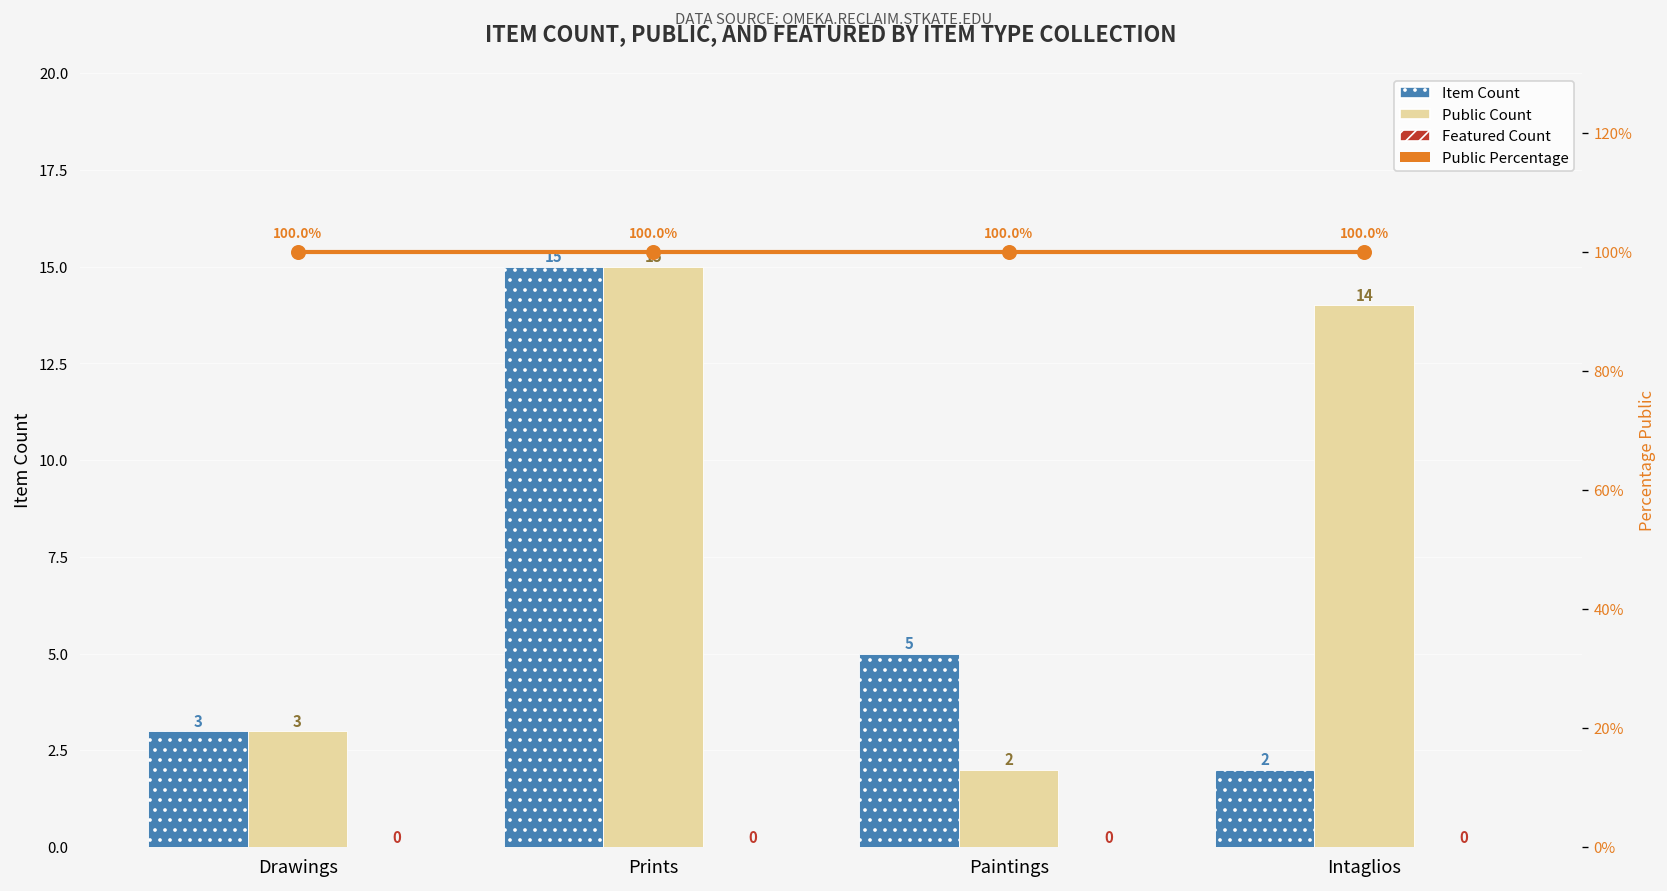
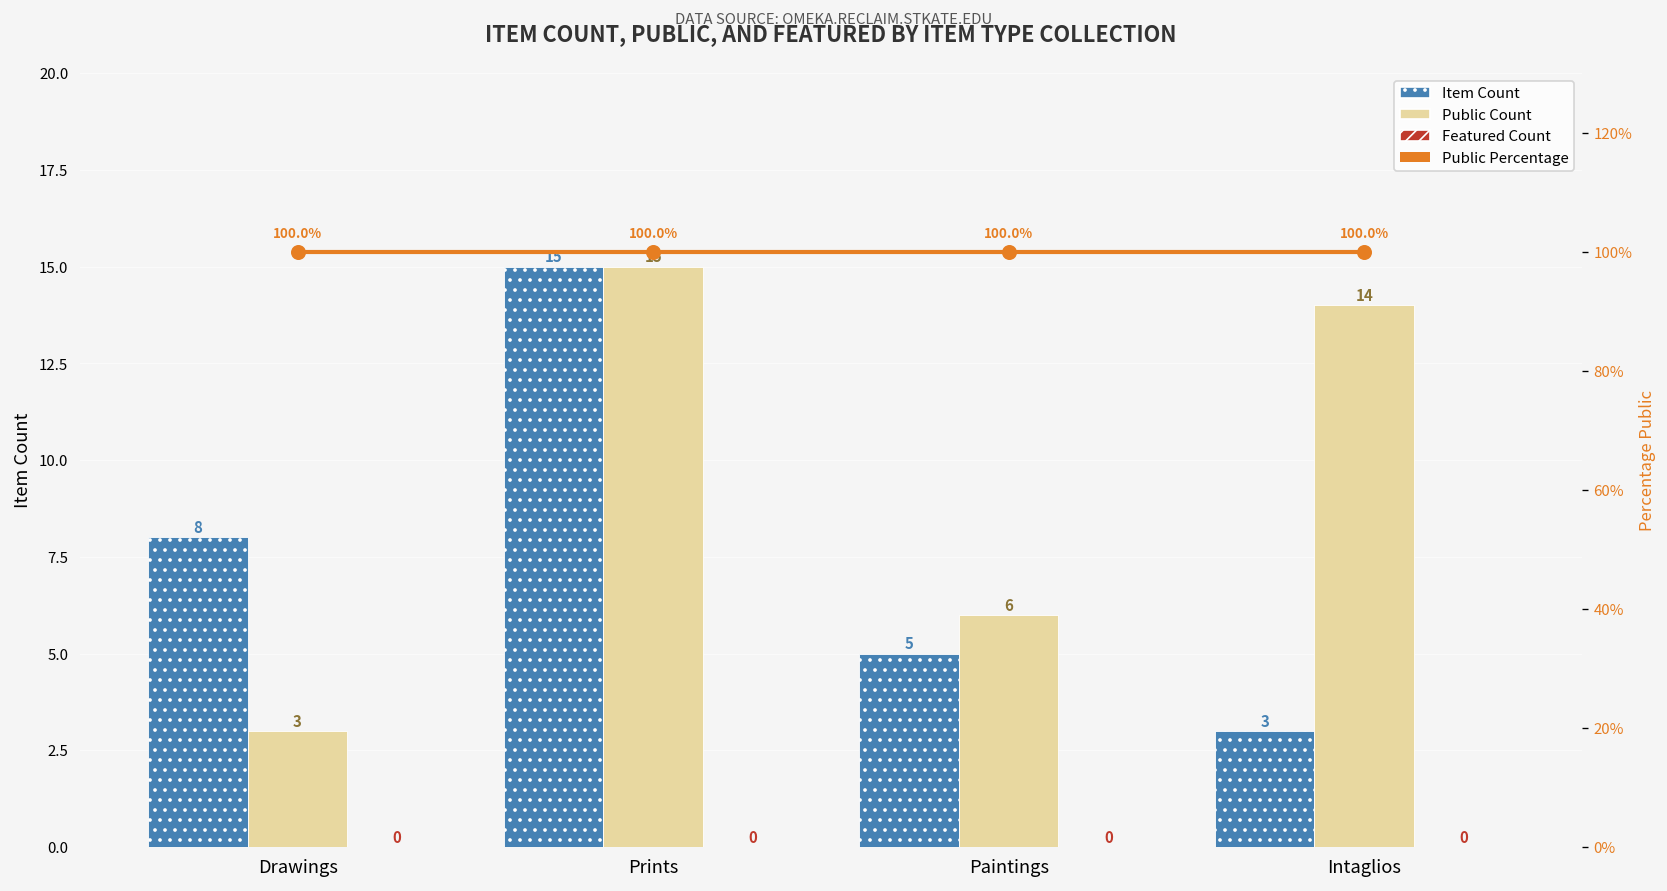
Item Count, Drawings: 3 -> 8
Public Count, Paintings: 2 -> 6
Item Count, Intaglios: 2 -> 3
